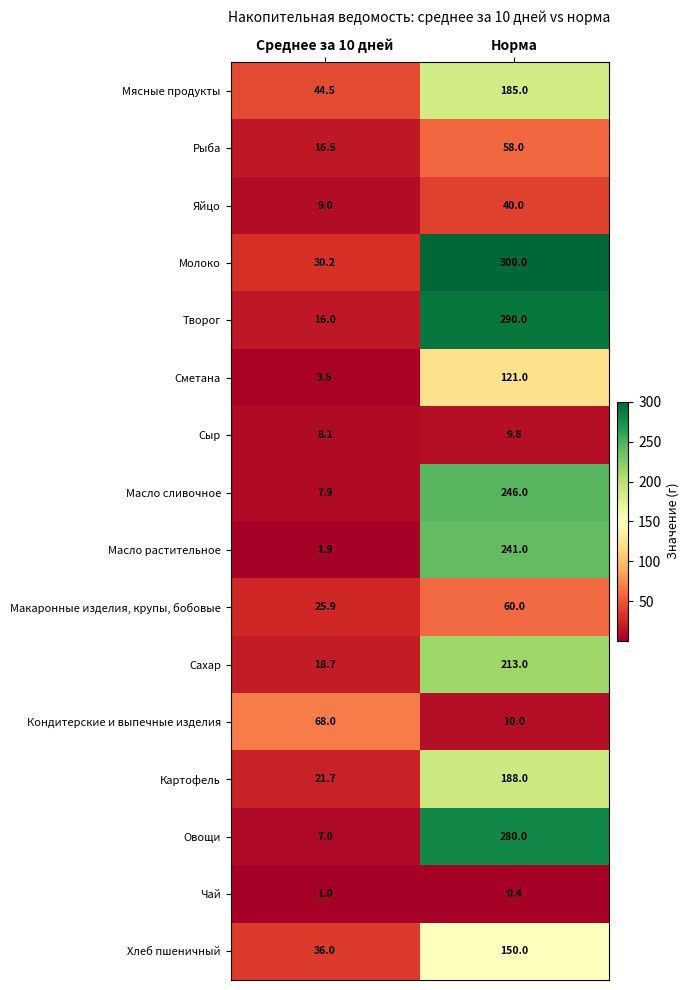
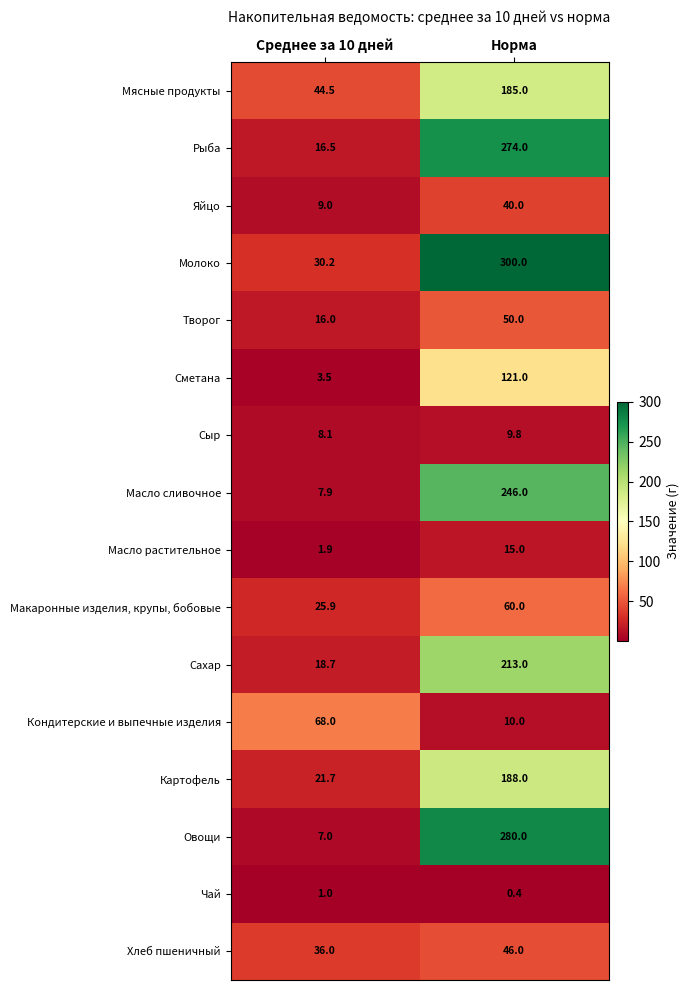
Рыба, Норма: 58.0 -> 274.0
Творог, Норма: 290.0 -> 50.0
Масло растительное, Норма: 241.0 -> 15.0
Хлеб пшеничный, Норма: 150.0 -> 46.0
